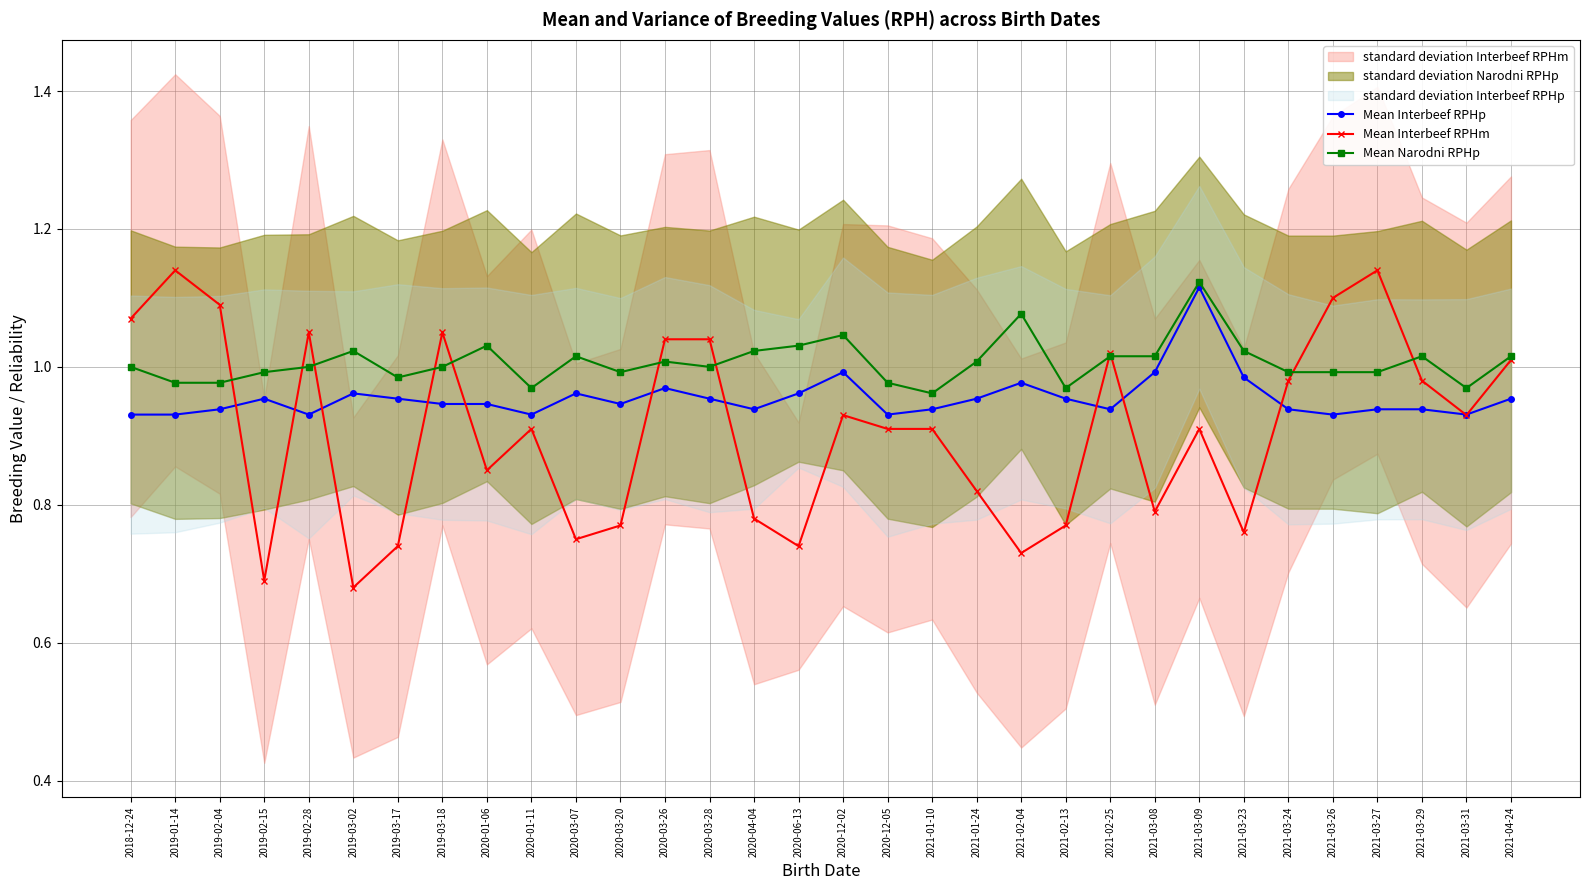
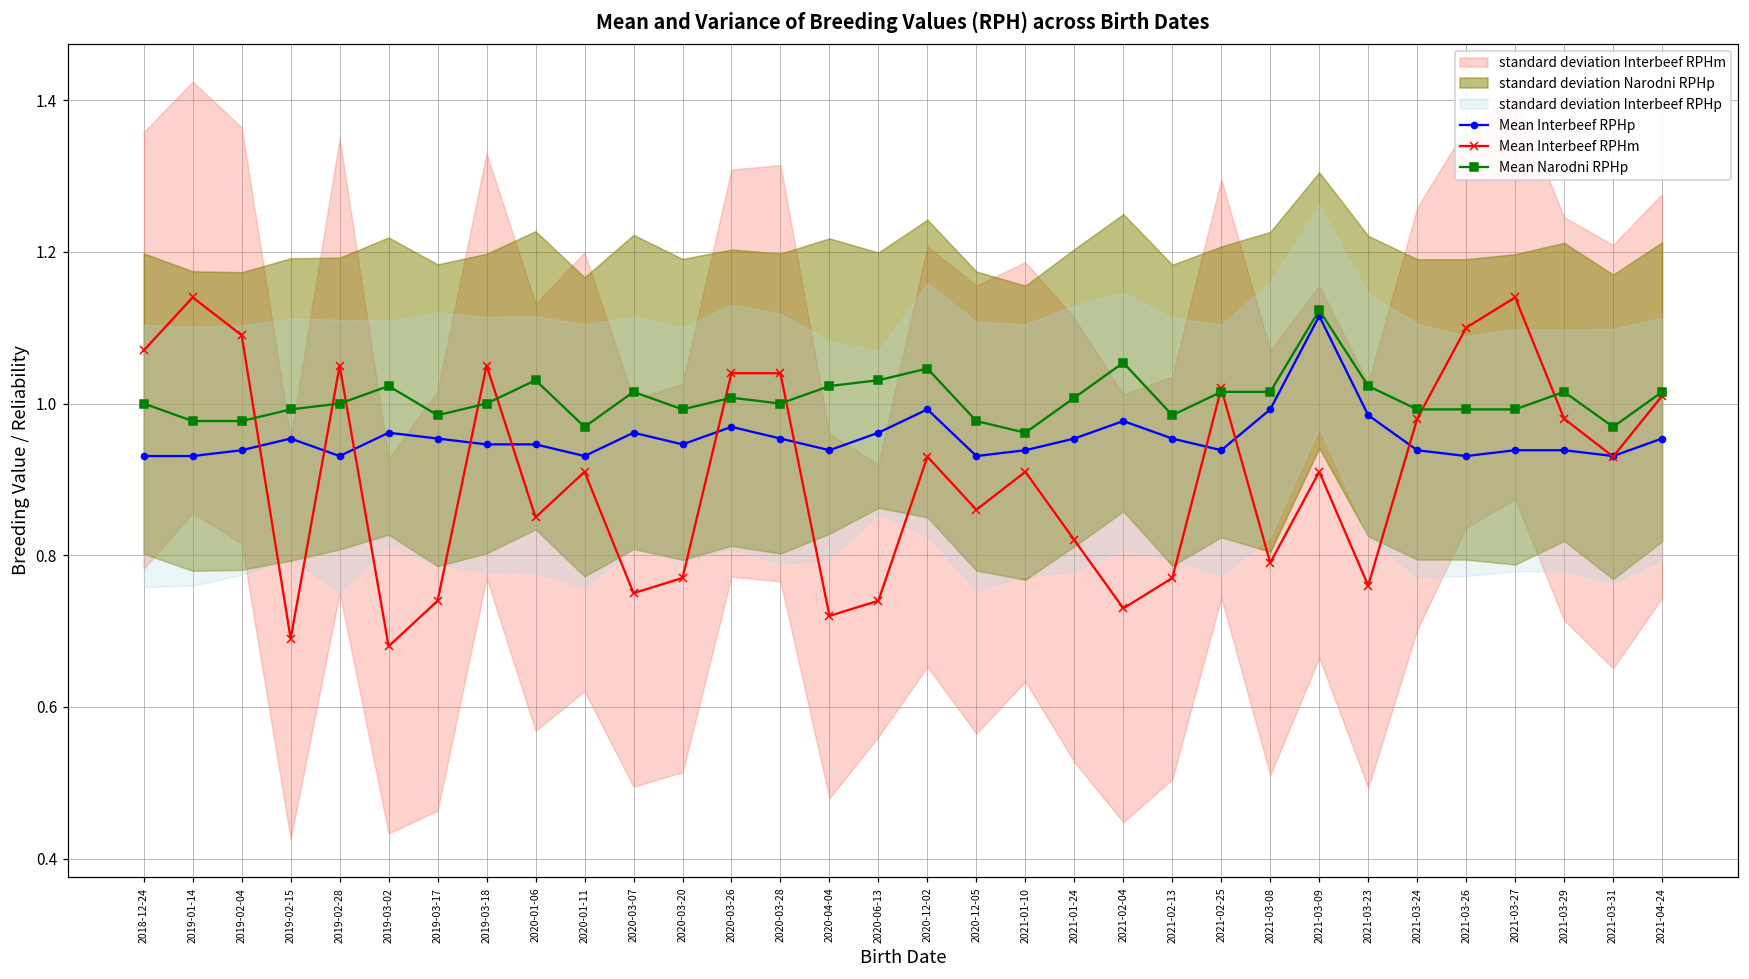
Mean Interbeef RPHm, 2020-04-04: 0.78 -> 0.72
Mean Interbeef RPHm, 2020-12-05: 0.91 -> 0.86
Mean Narodni RPHp, 2021-02-04: 1.08 -> 1.05
Mean Narodni RPHp, 2021-02-13: 0.97 -> 0.98
